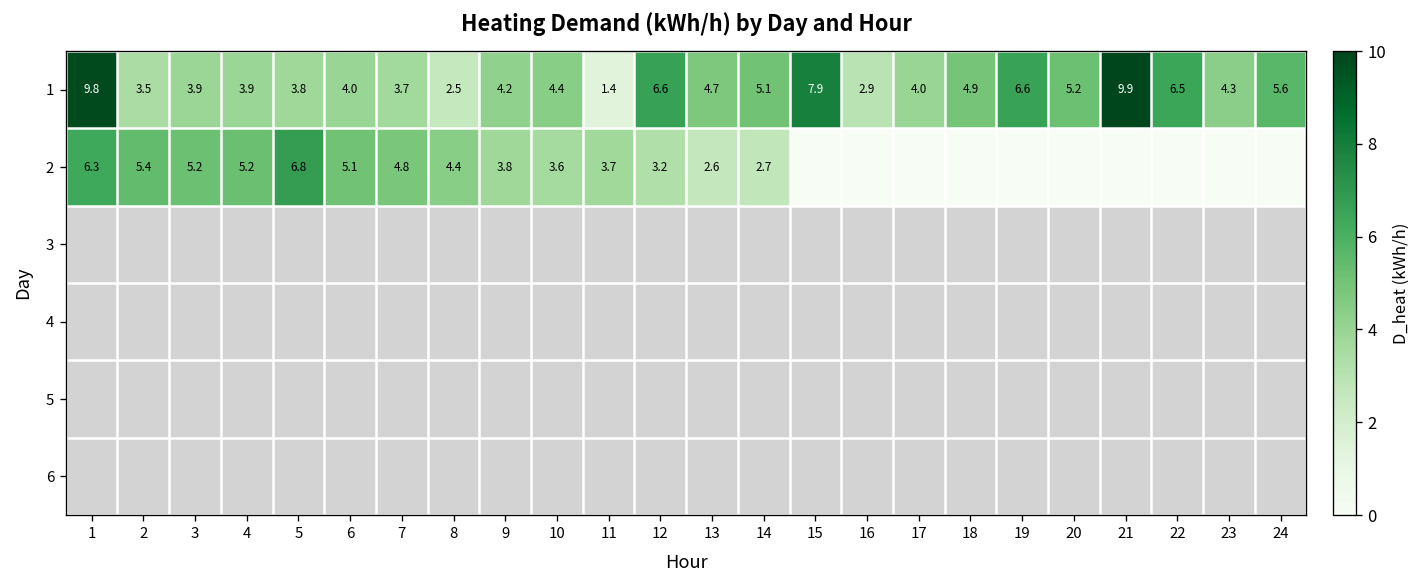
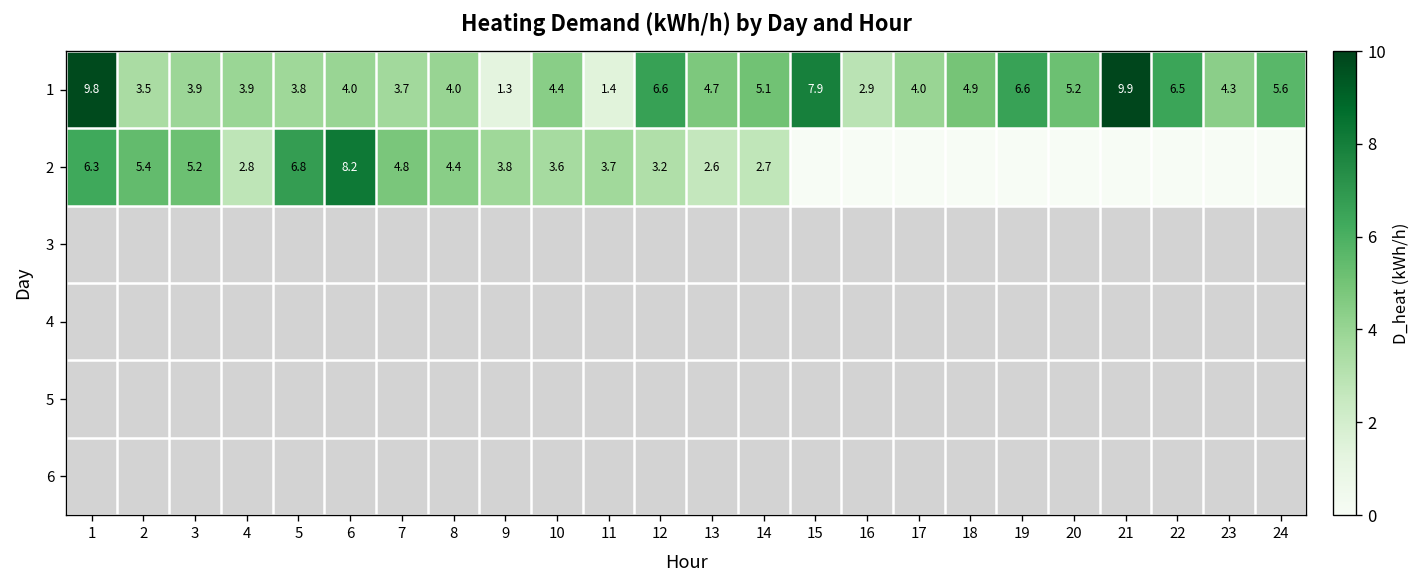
1, 8: 2.5 -> 4.0
1, 9: 4.2 -> 1.3
2, 4: 5.2 -> 2.8
2, 6: 5.1 -> 8.2
